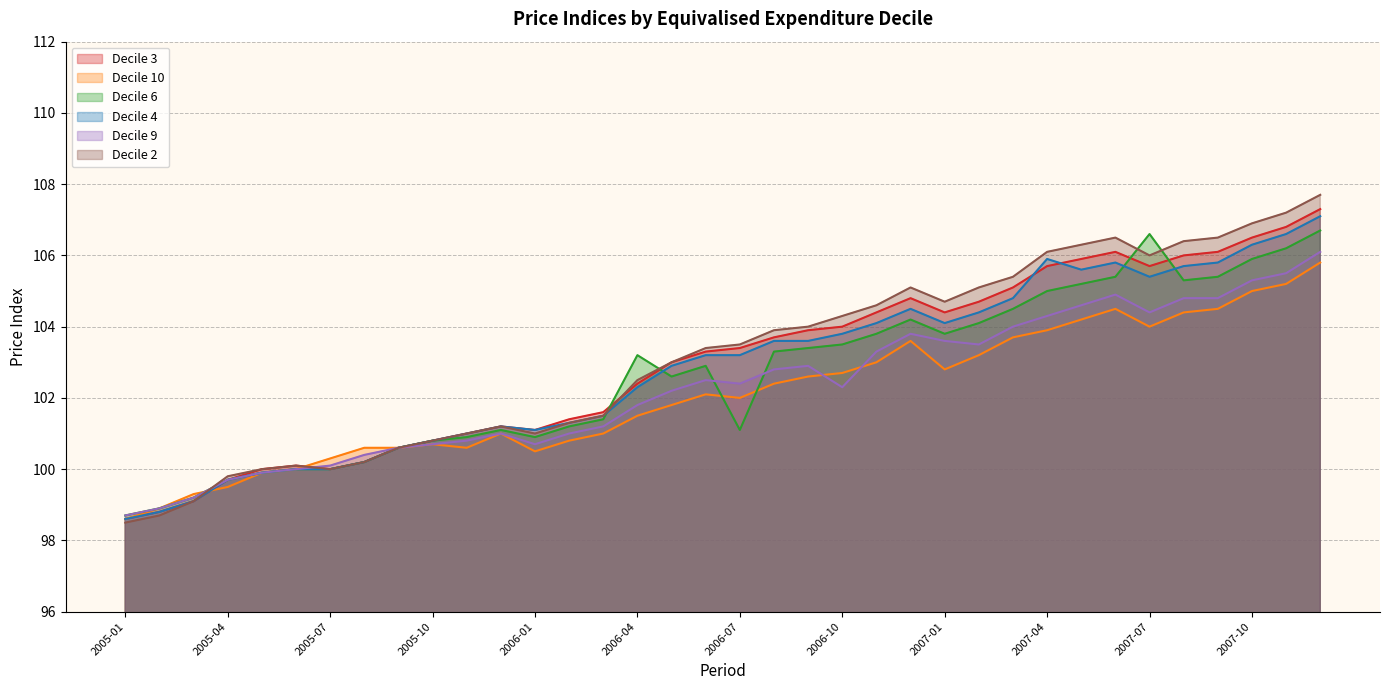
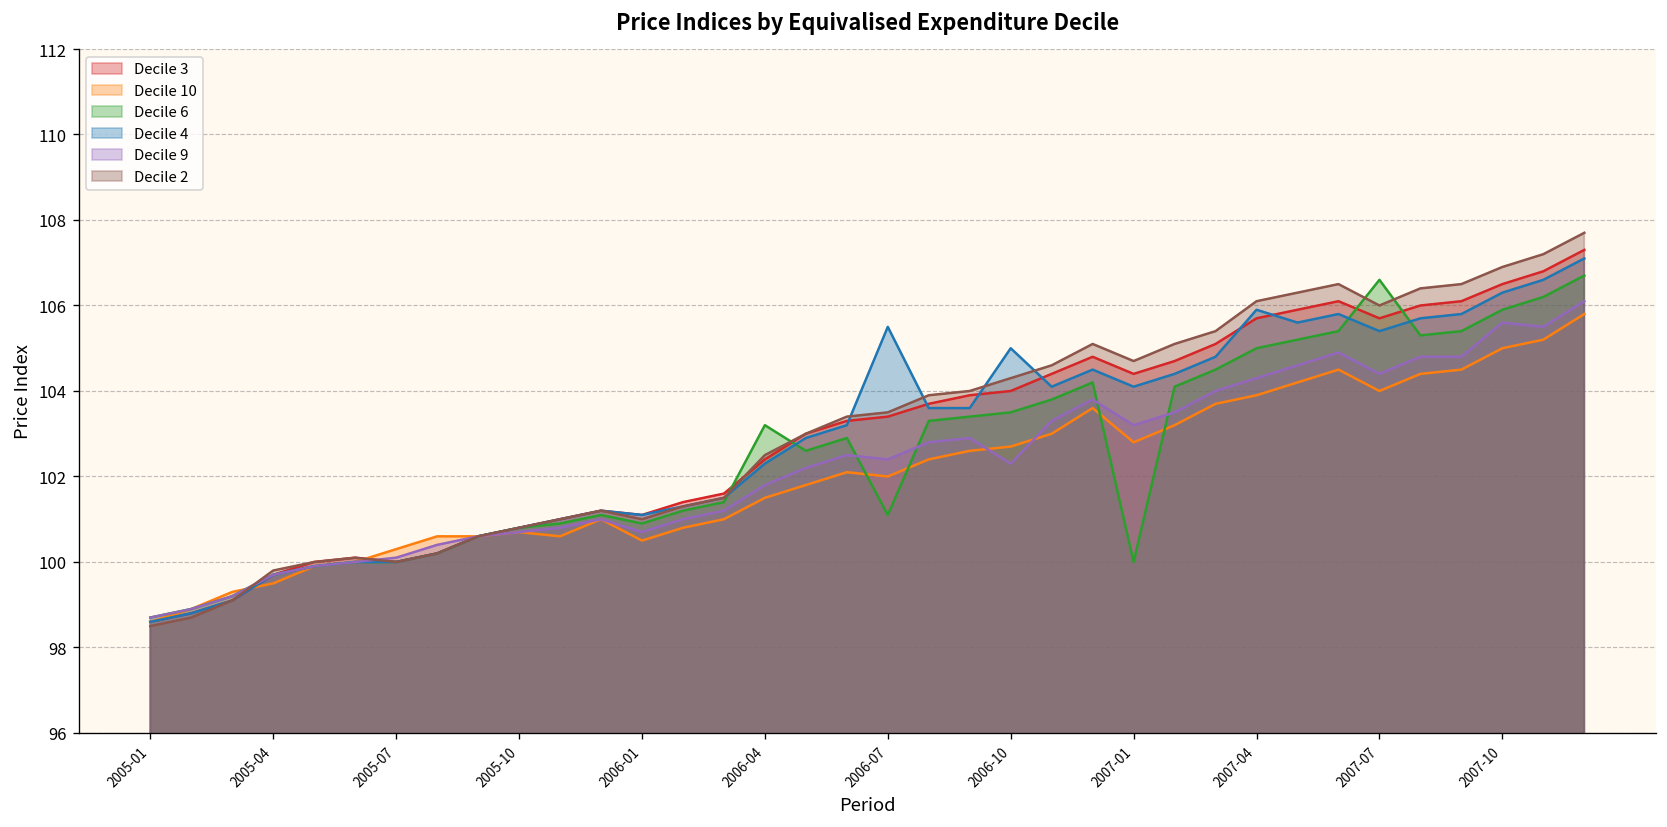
Decile 4, 2006-07: 103.2 -> 105.5
Decile 4, 2006-10: 103.8 -> 105.0
Decile 6, 2007-01: 103.8 -> 100.0
Decile 9, 2007-01: 103.6 -> 103.2
Decile 9, 2007-10: 105.3 -> 105.6
